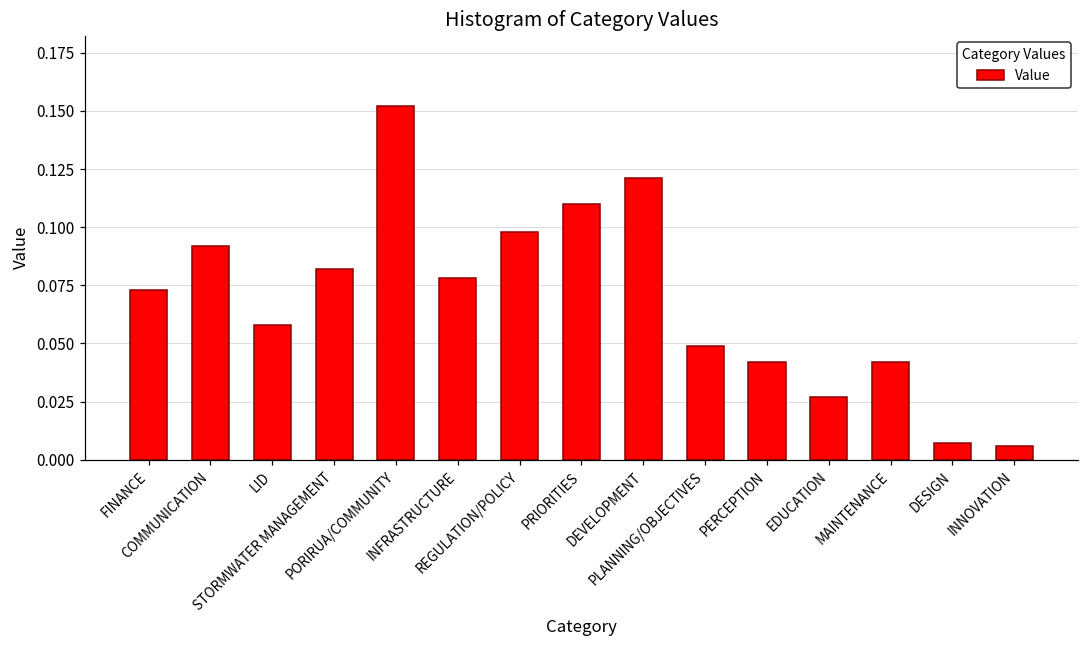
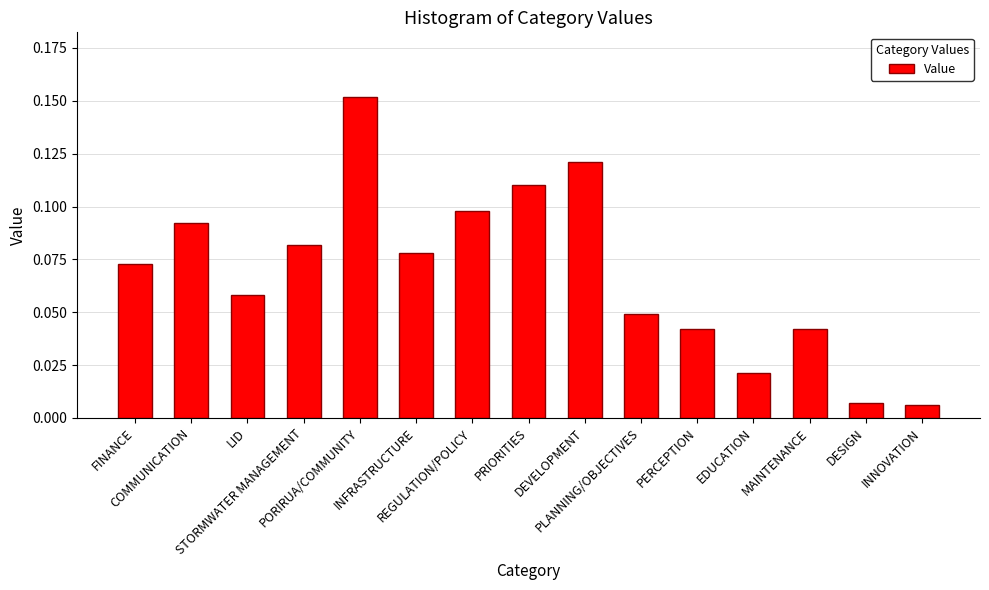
EDUCATION: 0.027 -> 0.021
